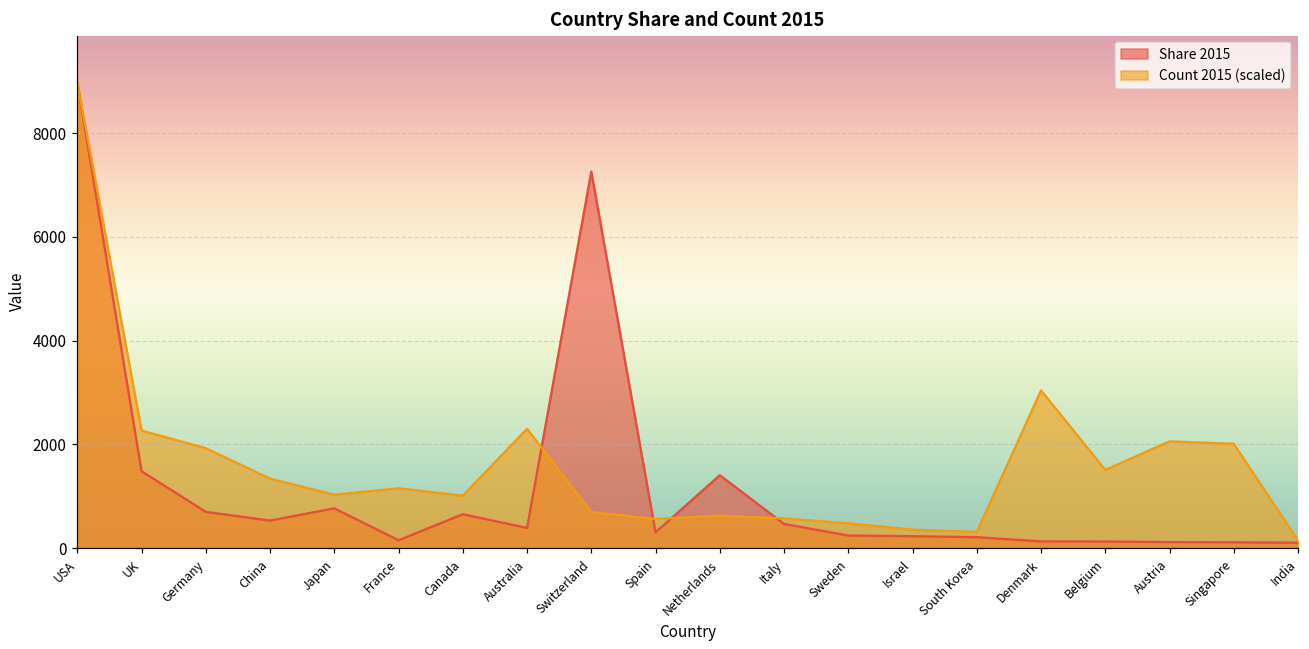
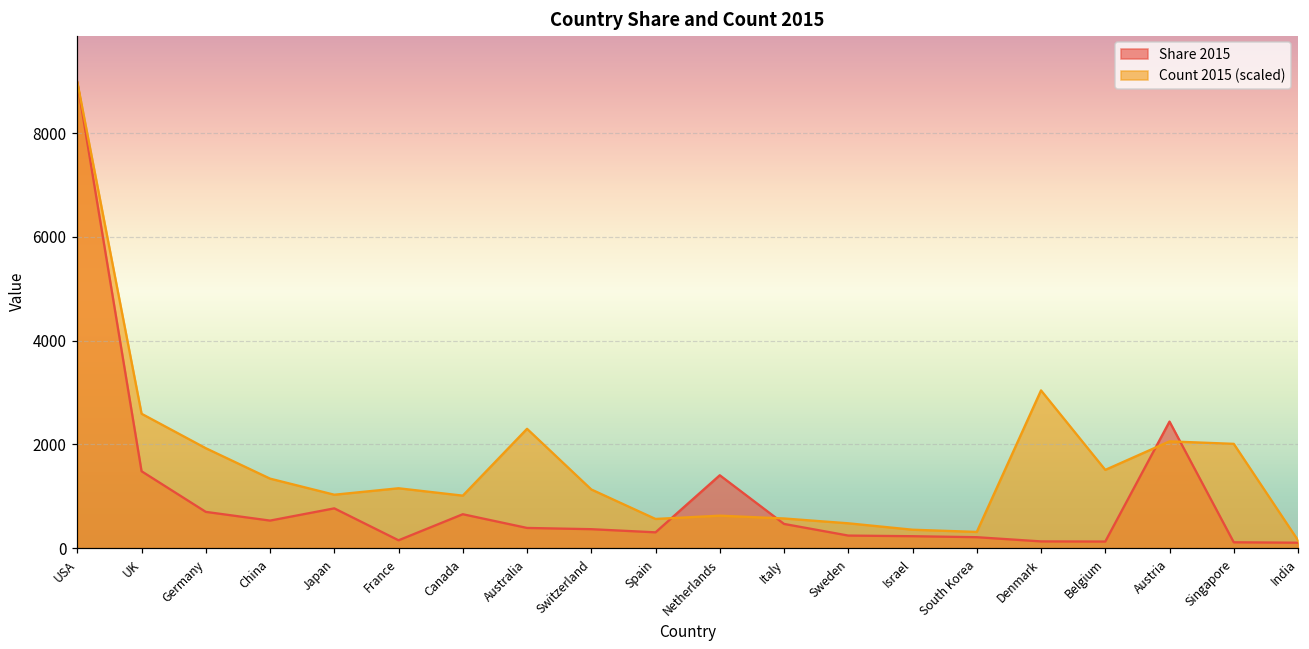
Count 2015 (scaled), UK: 2300 -> 2600
Share 2015, Switzerland: 7300 -> 400
Count 2015 (scaled), Switzerland: 700 -> 1100
Share 2015, Austria: 100 -> 2400
